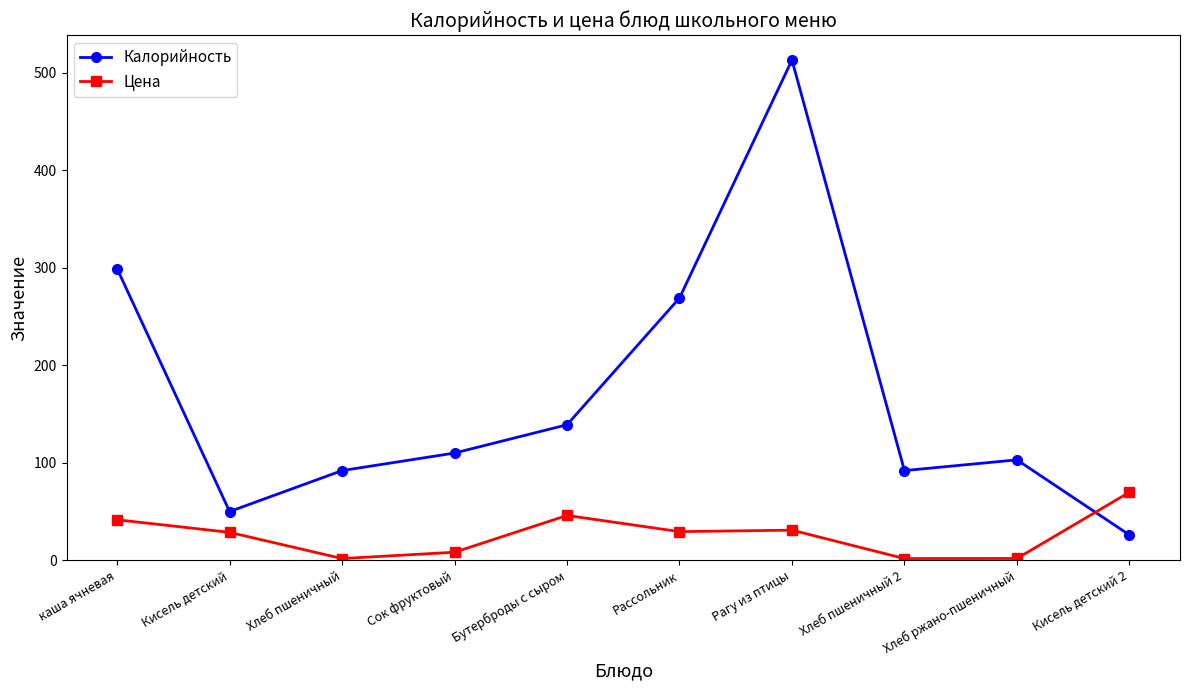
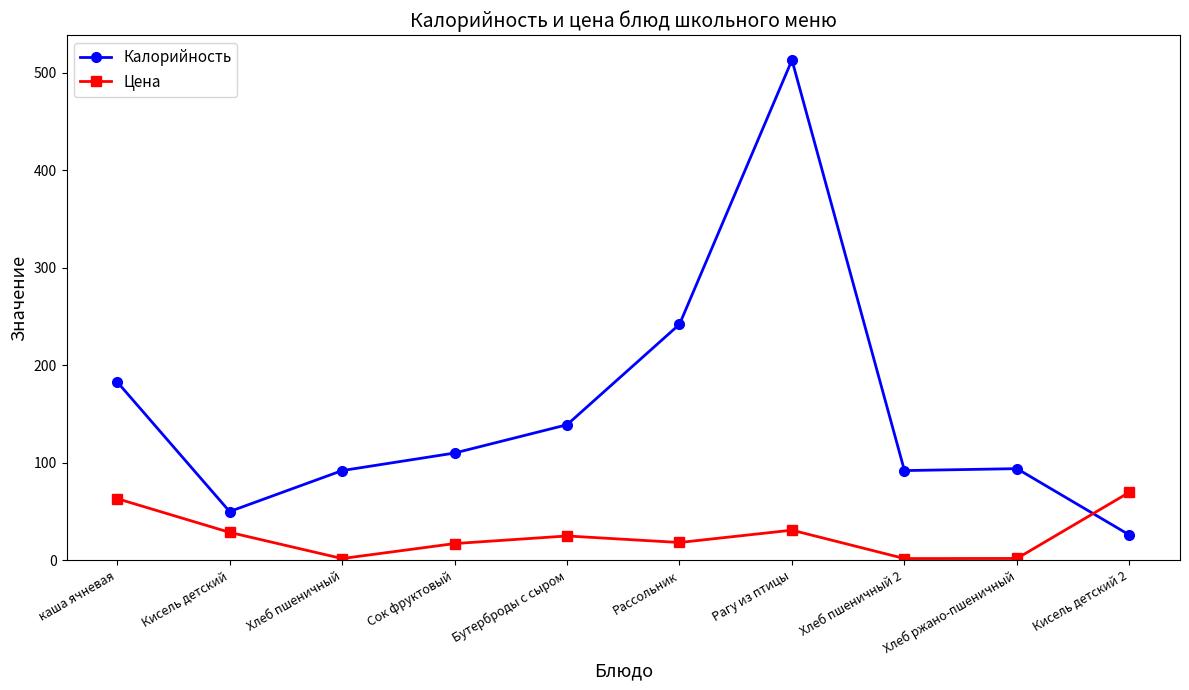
Калорийность, каша ячневая: 300 -> 180
Цена, каша ячневая: 40 -> 60
Цена, Сок фруктовый: 10 -> 20
Цена, Бутерброды с сыром: 50 -> 20
Калорийность, Рассольник: 270 -> 240
Цена, Рассольник: 30 -> 20
Калорийность, Хлеб ржано-пшеничный: 100 -> 90
